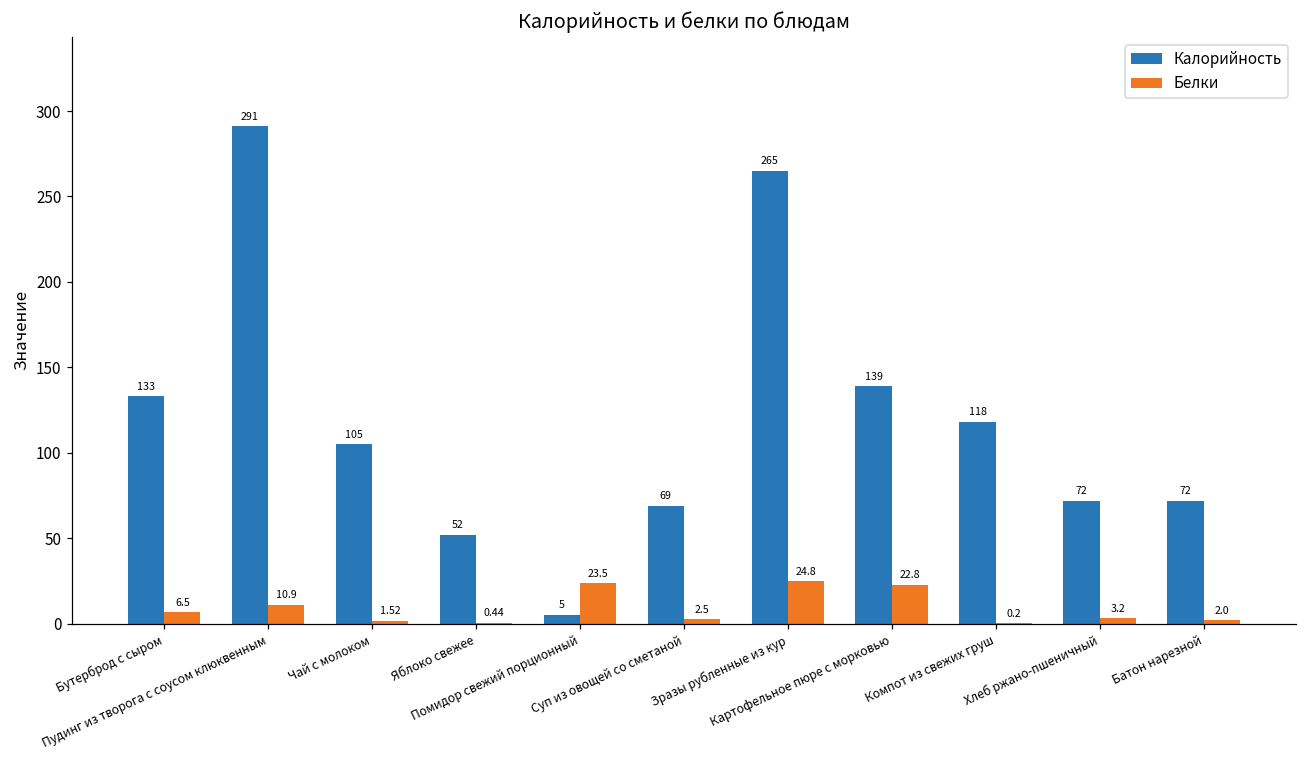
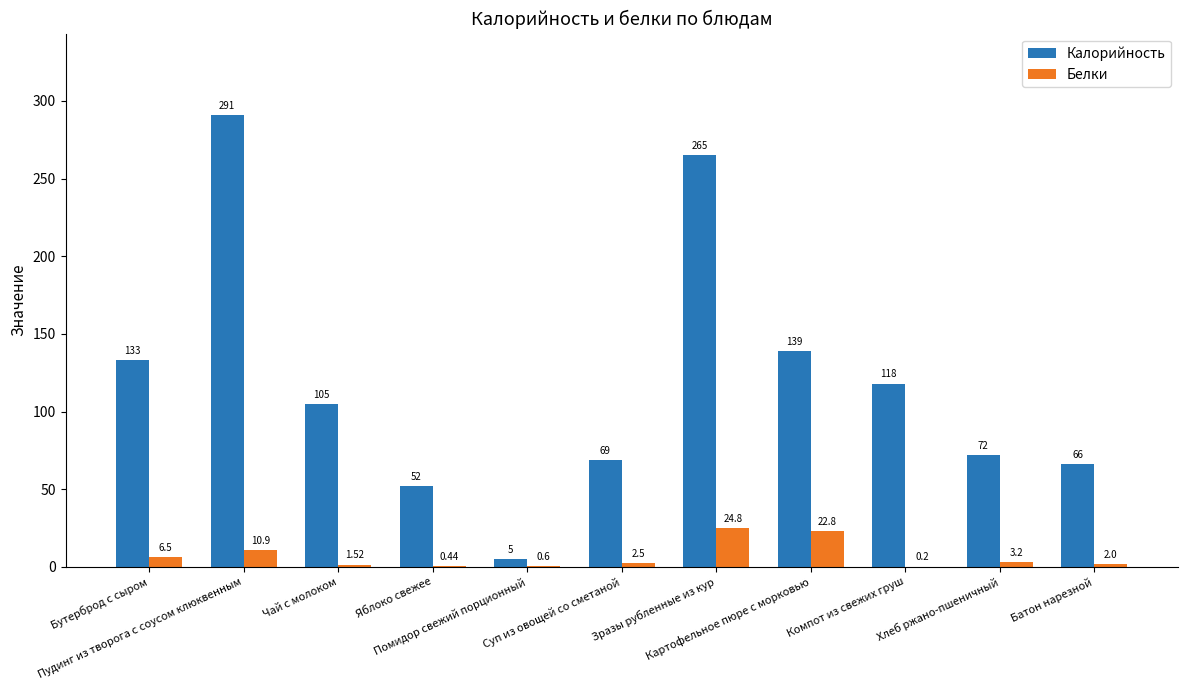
Белки, Помидор свежий порционный: 23.5 -> 0.6
Калорийность, Батон нарезной: 72 -> 66
